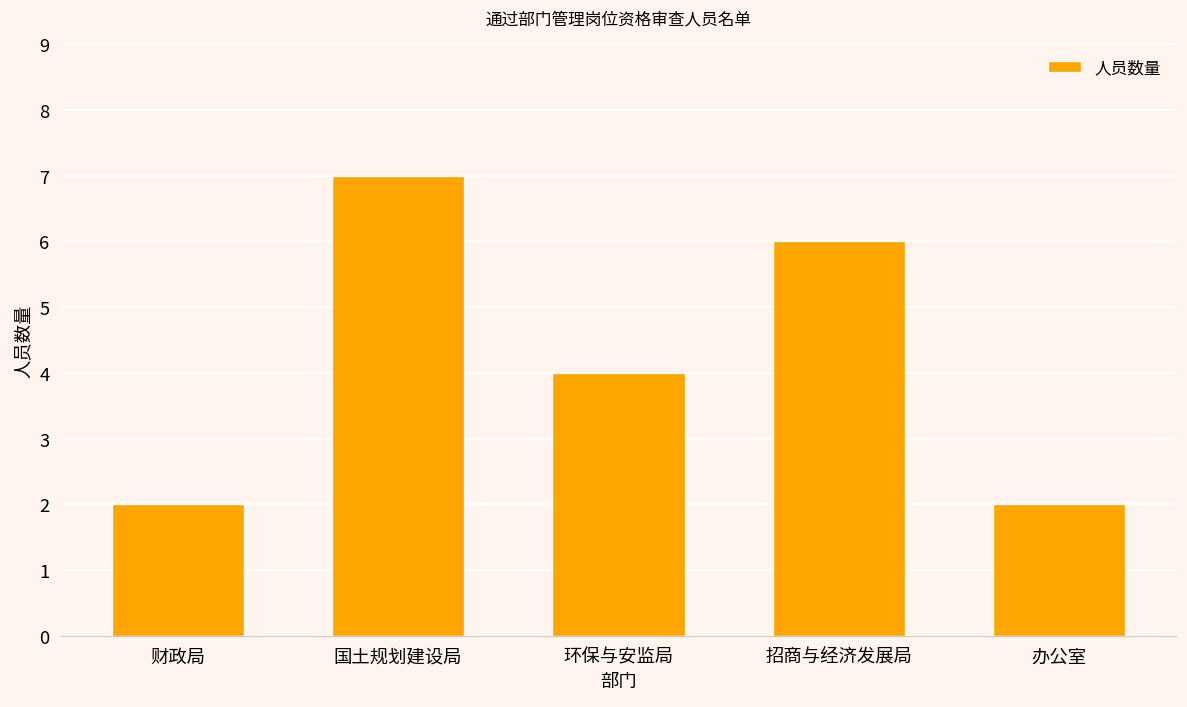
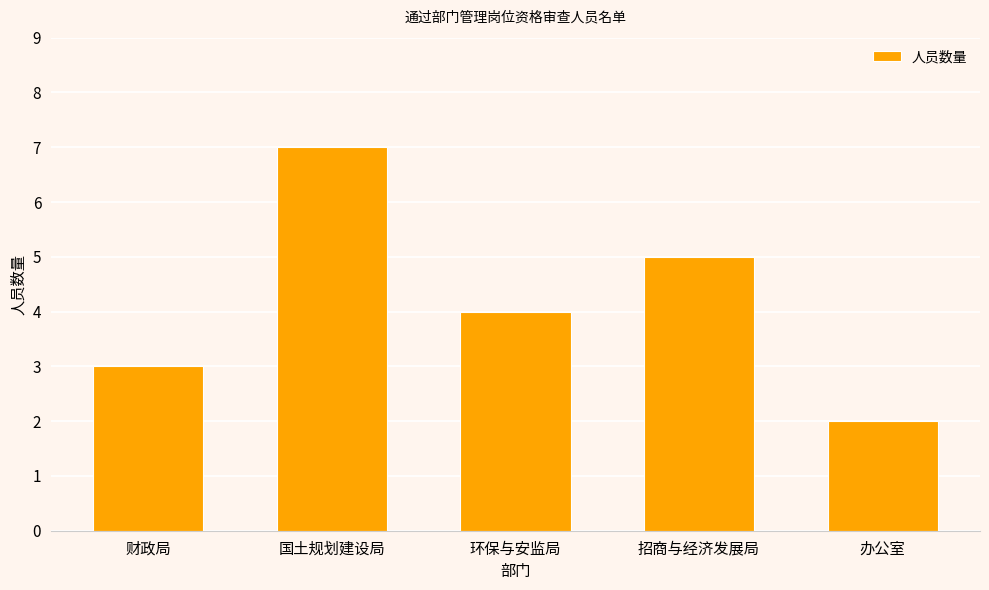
财政局: 2 -> 3
招商与经济发展局: 6 -> 5
